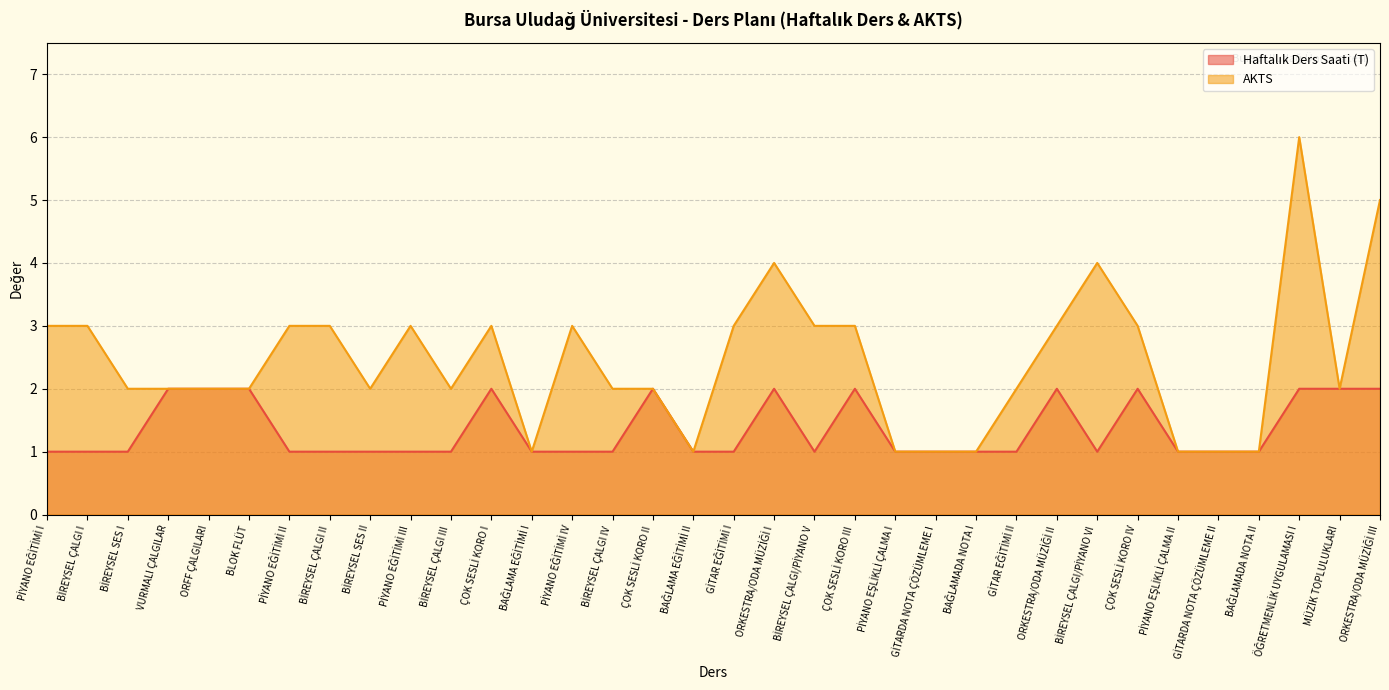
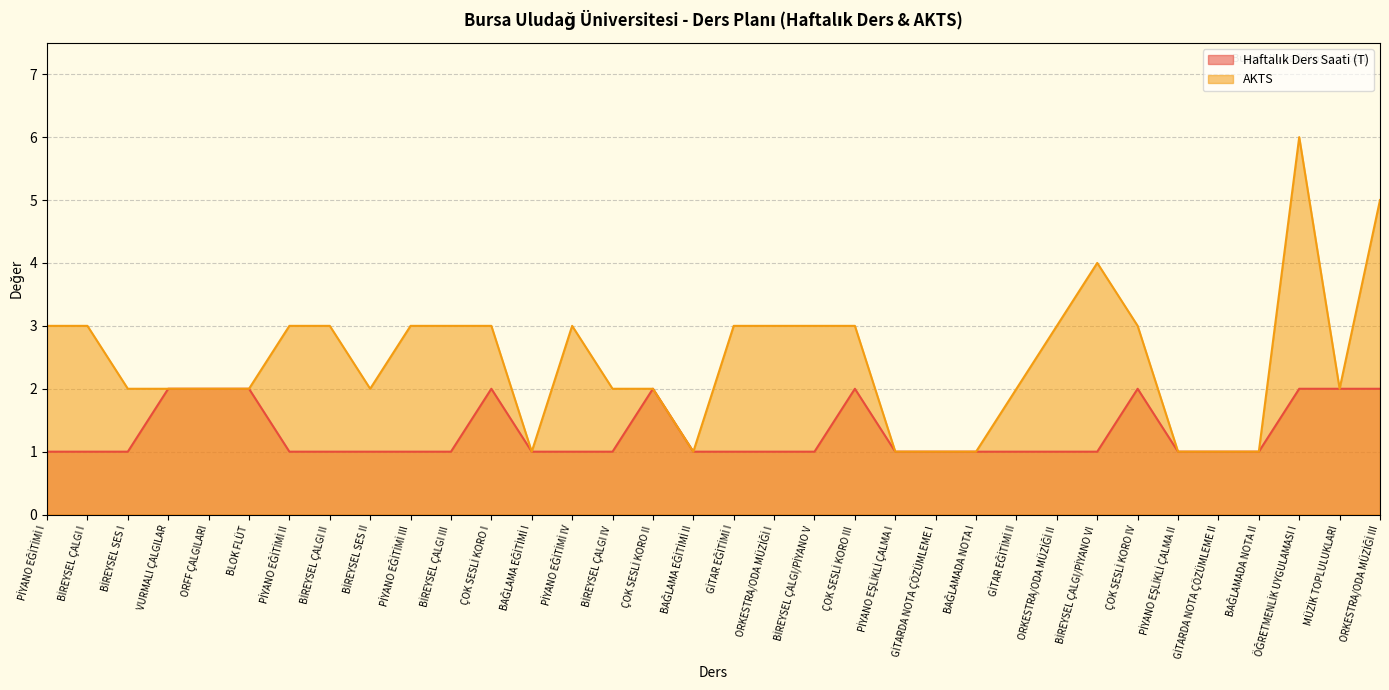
AKTS, BİREYSEL ÇALGI III: 2 -> 3
Haftalık Ders Saati (T), ORKESTRA/ODA MÜZİĞİ I: 2 -> 1
AKTS, ORKESTRA/ODA MÜZİĞİ I: 4 -> 3
Haftalık Ders Saati (T), ORKESTRA/ODA MÜZİĞİ II: 2 -> 1
